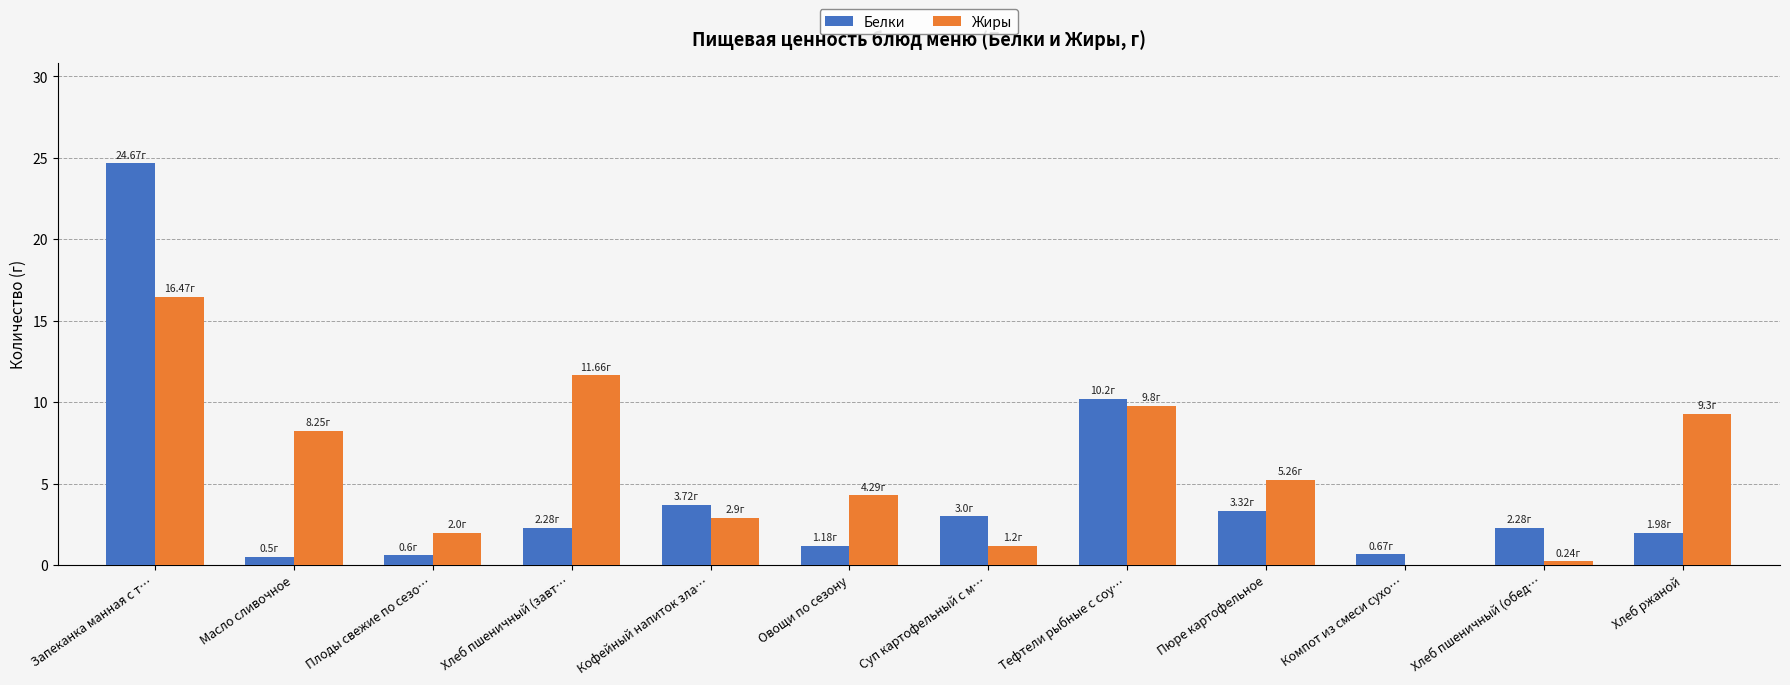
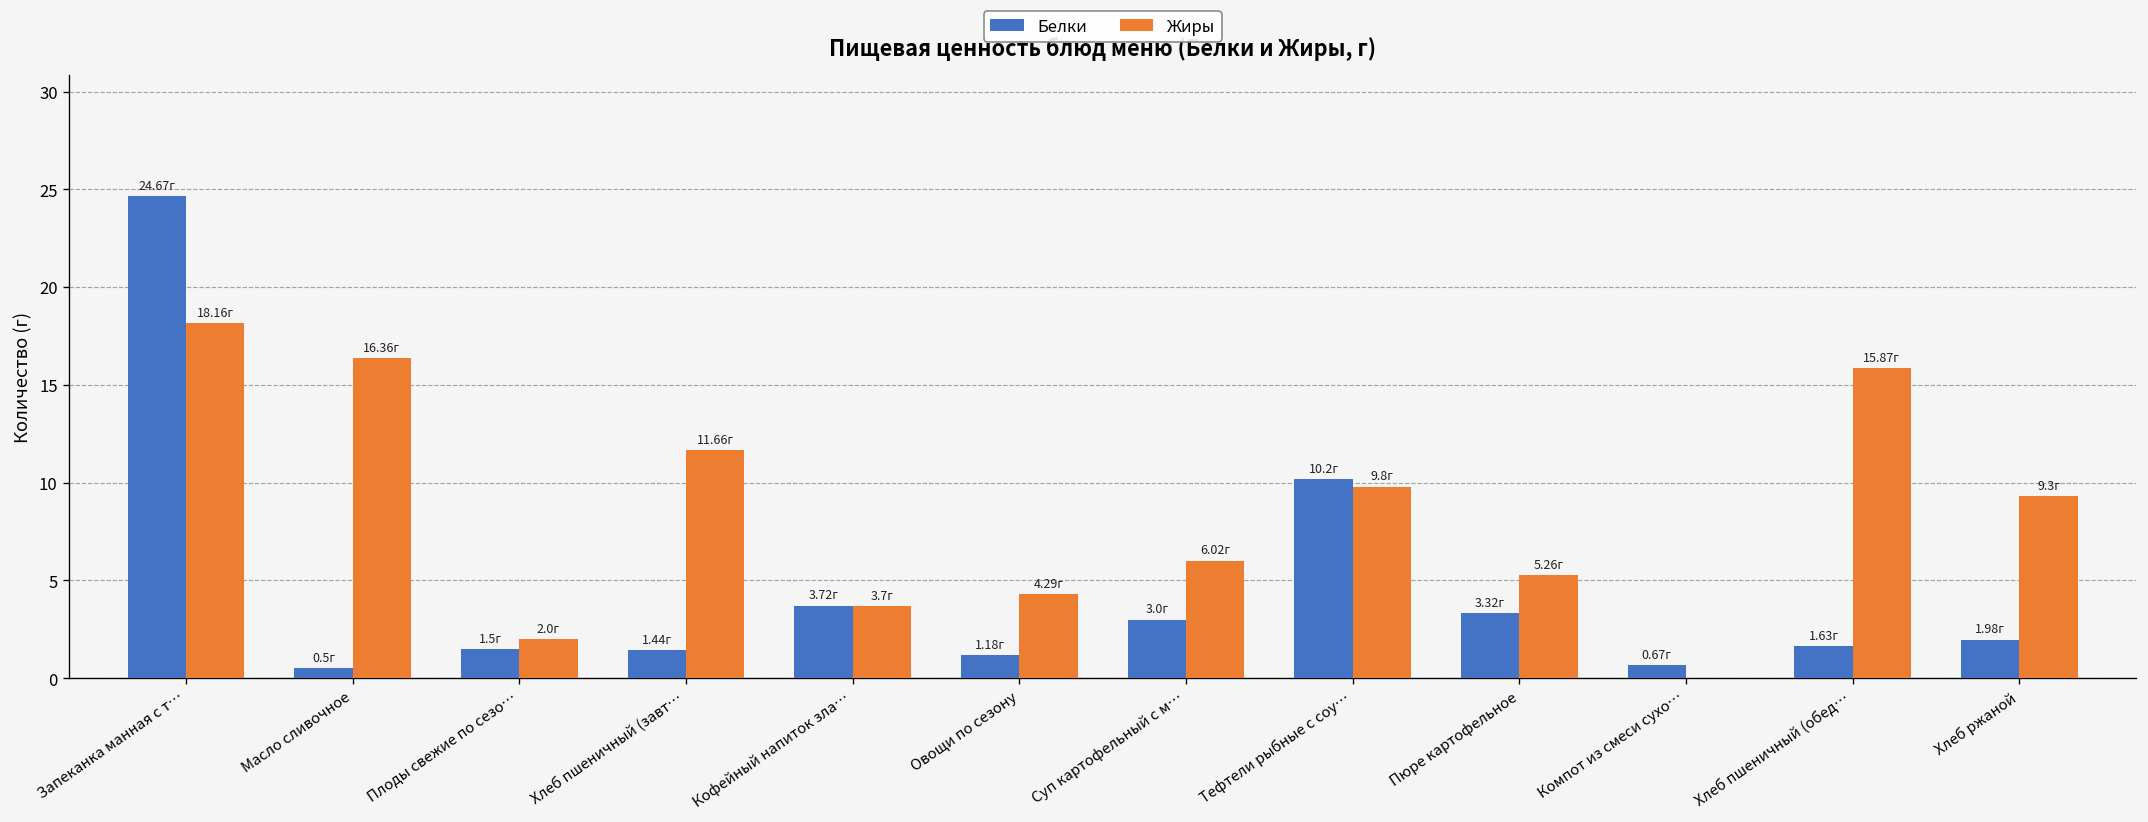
Жиры, Запеканка манная с т…: 16.47г -> 18.16г
Жиры, Масло сливочное: 8.25г -> 16.36г
Белки, Плоды свежие по сезо…: 0.6г -> 1.5г
Белки, Хлеб пшеничный (завт…: 2.28г -> 1.44г
Жиры, Кофейный напиток зла…: 2.9г -> 3.7г
Жиры, Суп картофельный с м…: 1.2г -> 6.02г
Белки, Хлеб пшеничный (обед…: 2.28г -> 1.63г
Жиры, Хлеб пшеничный (обед…: 0.24г -> 15.87г
